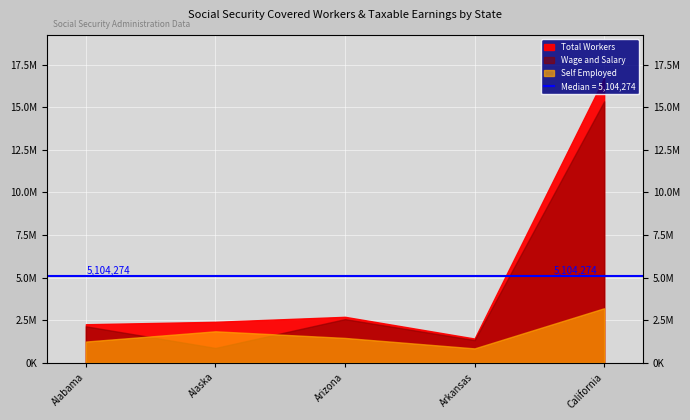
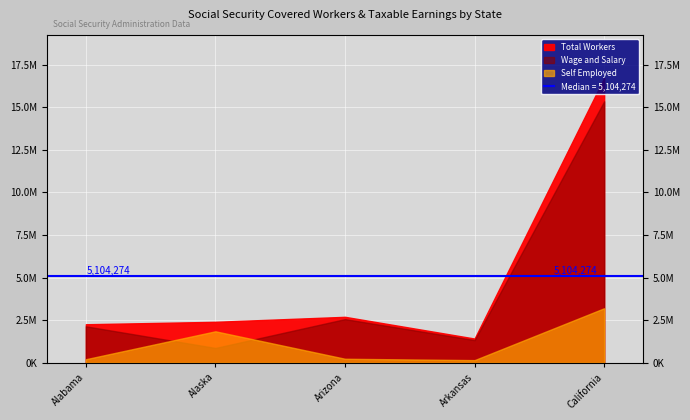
Self Employed, Alabama: 1200000 -> 200000
Self Employed, Arizona: 1500000 -> 200000
Self Employed, Arkansas: 800000 -> 200000
